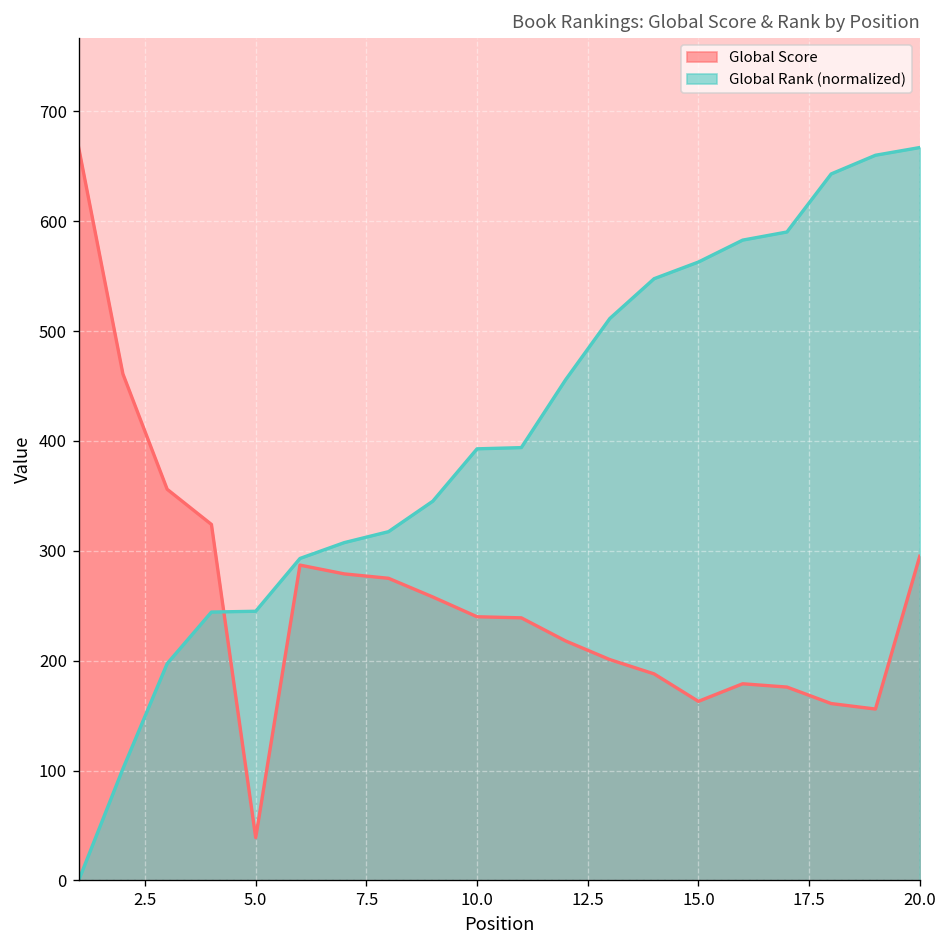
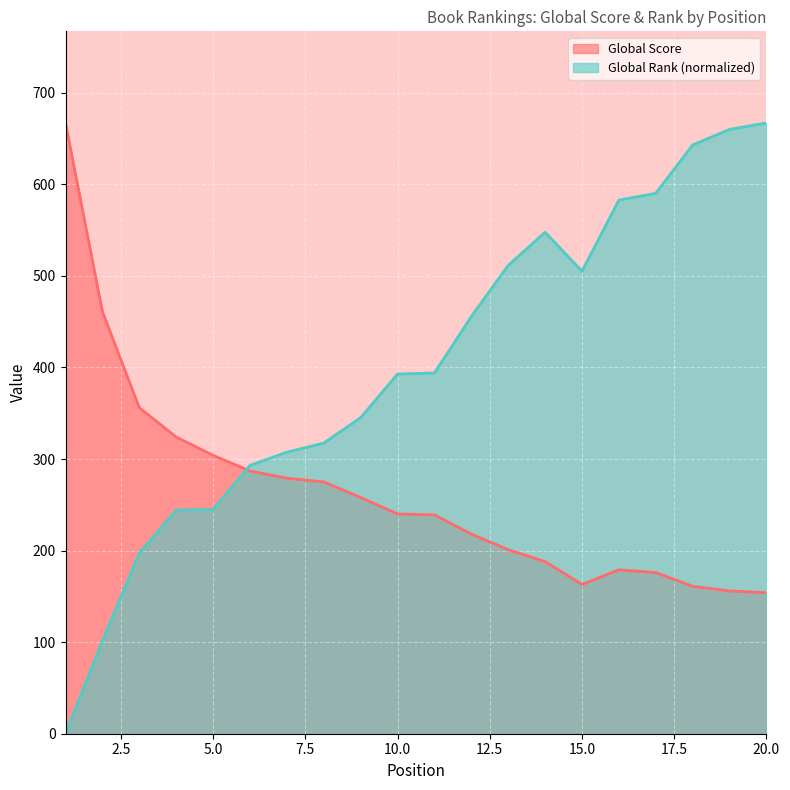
Global Score, 5.0: 40 -> 300
Global Rank (normalized), 15.0: 560 -> 510
Global Score, 20.0: 300 -> 150
